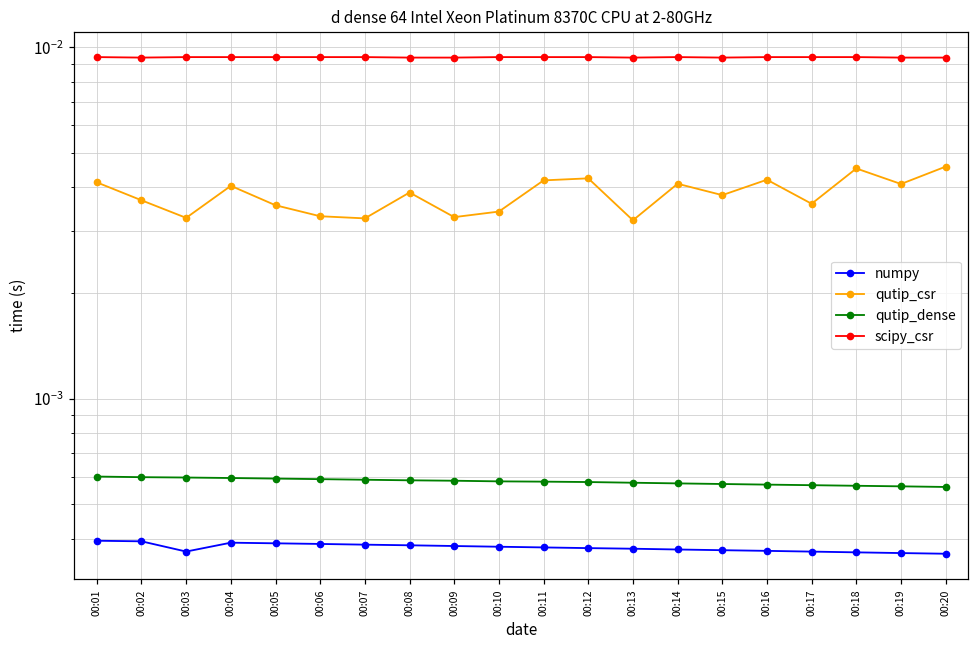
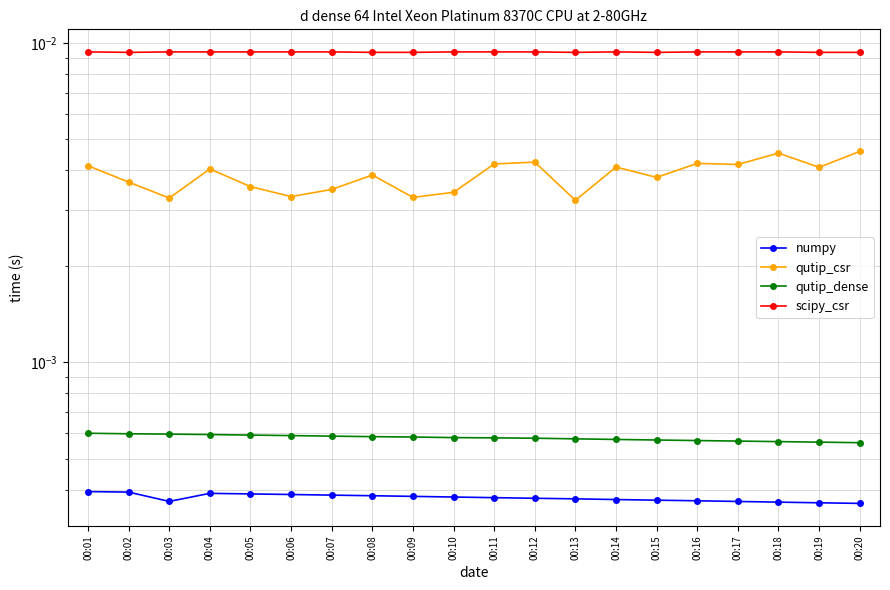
qutip_csr, 00:07: 0.0033 -> 0.0035
qutip_csr, 00:17: 0.0036 -> 0.0042
